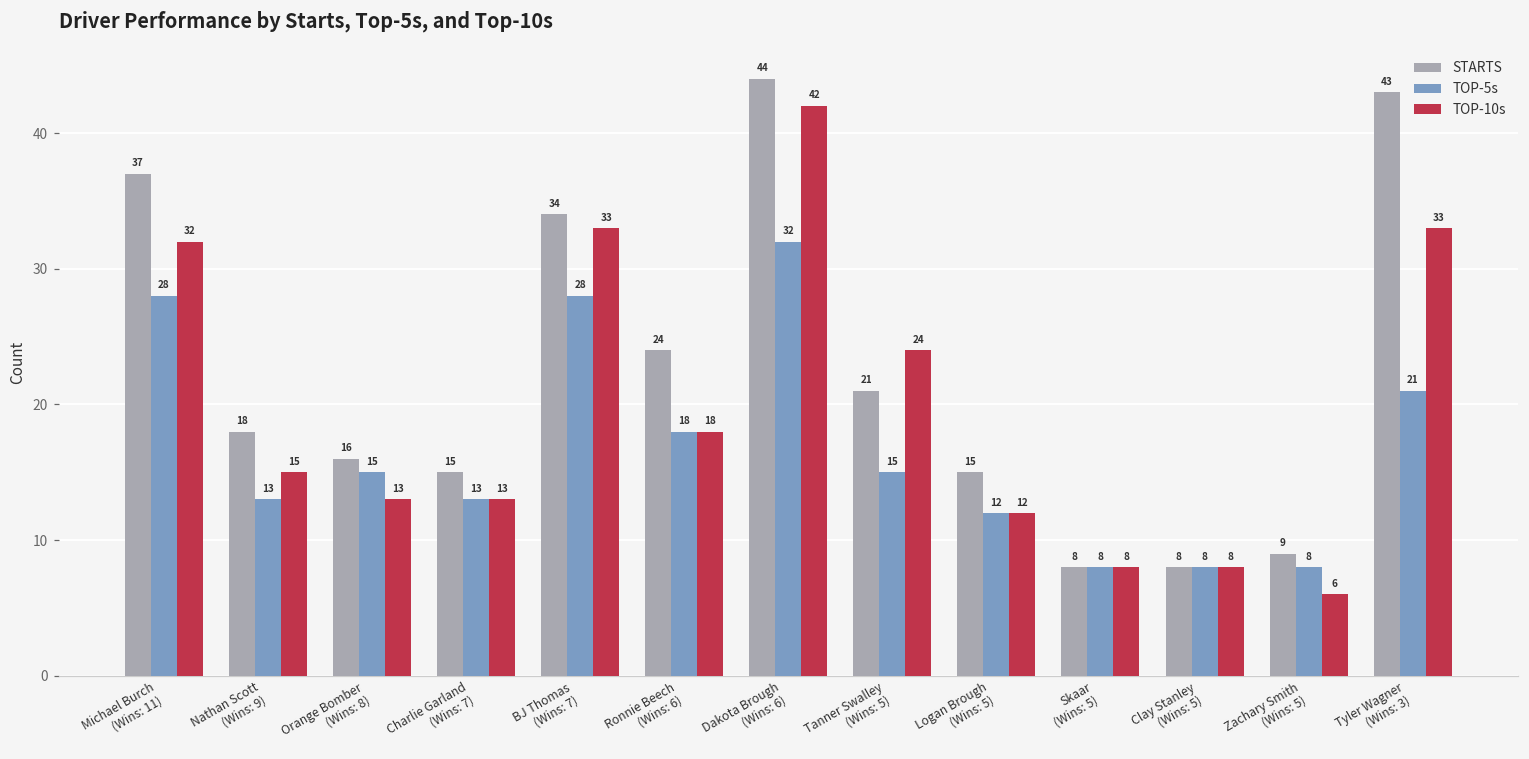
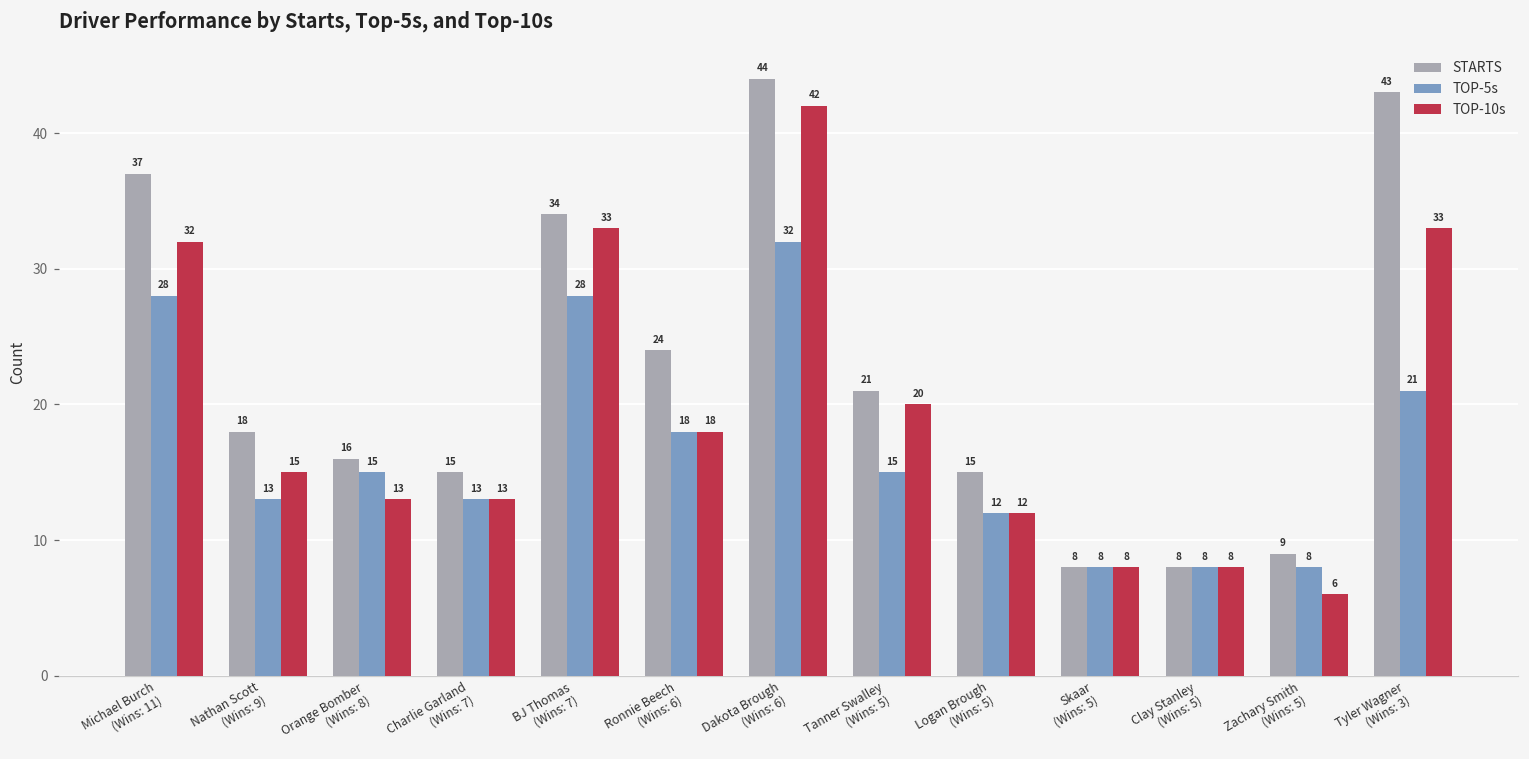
TOP-10s, Tanner Swalley (Wins: 5): 24 -> 20
